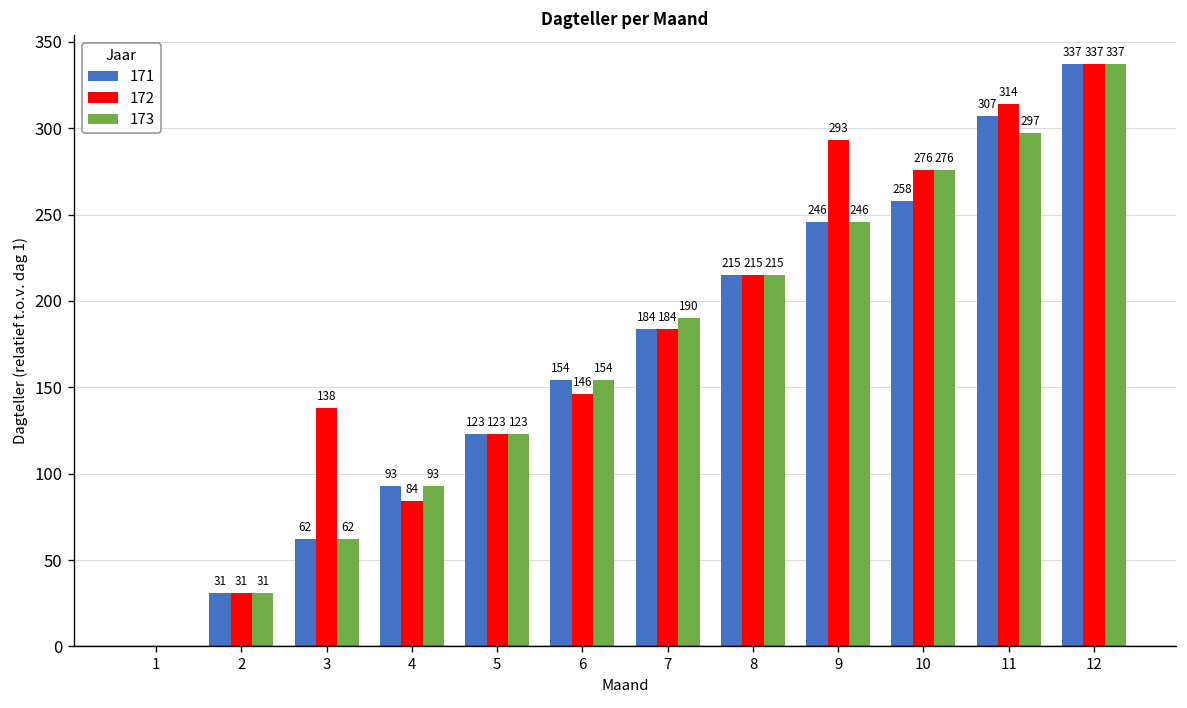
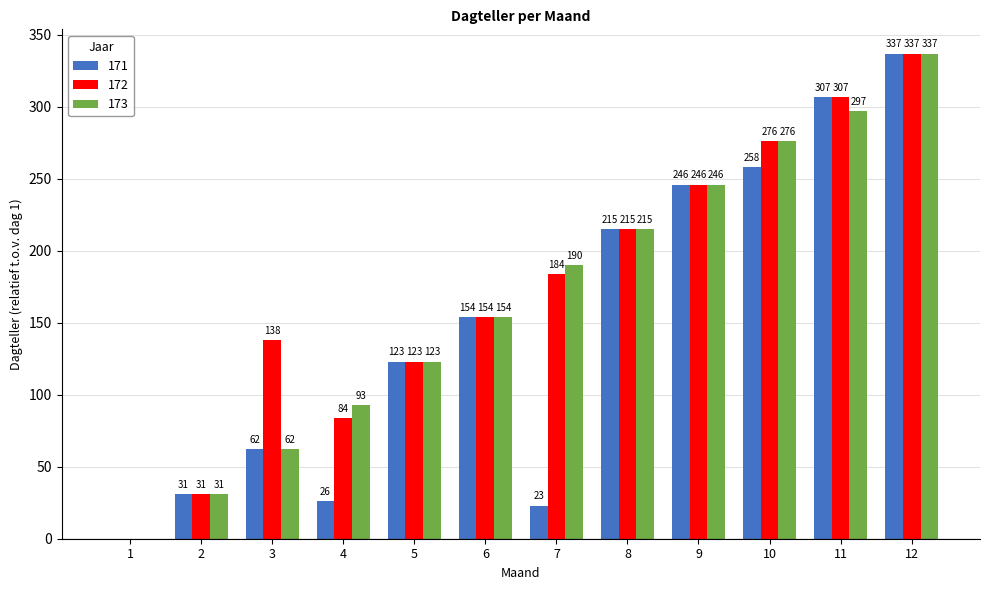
171, 4: 93 -> 26
172, 6: 146 -> 154
171, 7: 184 -> 23
172, 9: 293 -> 246
172, 11: 314 -> 307
